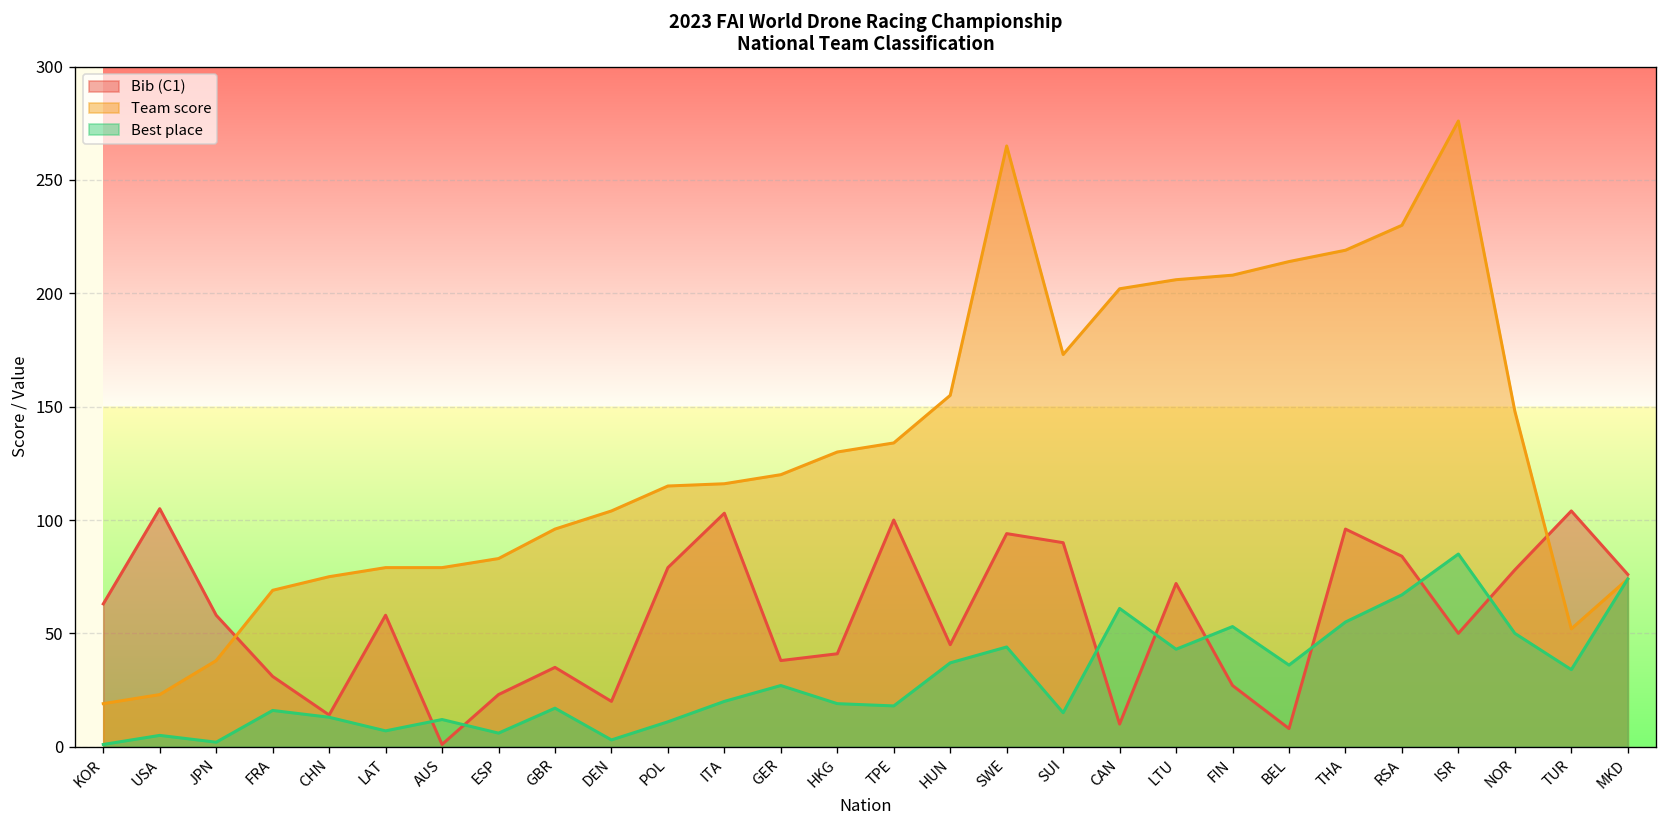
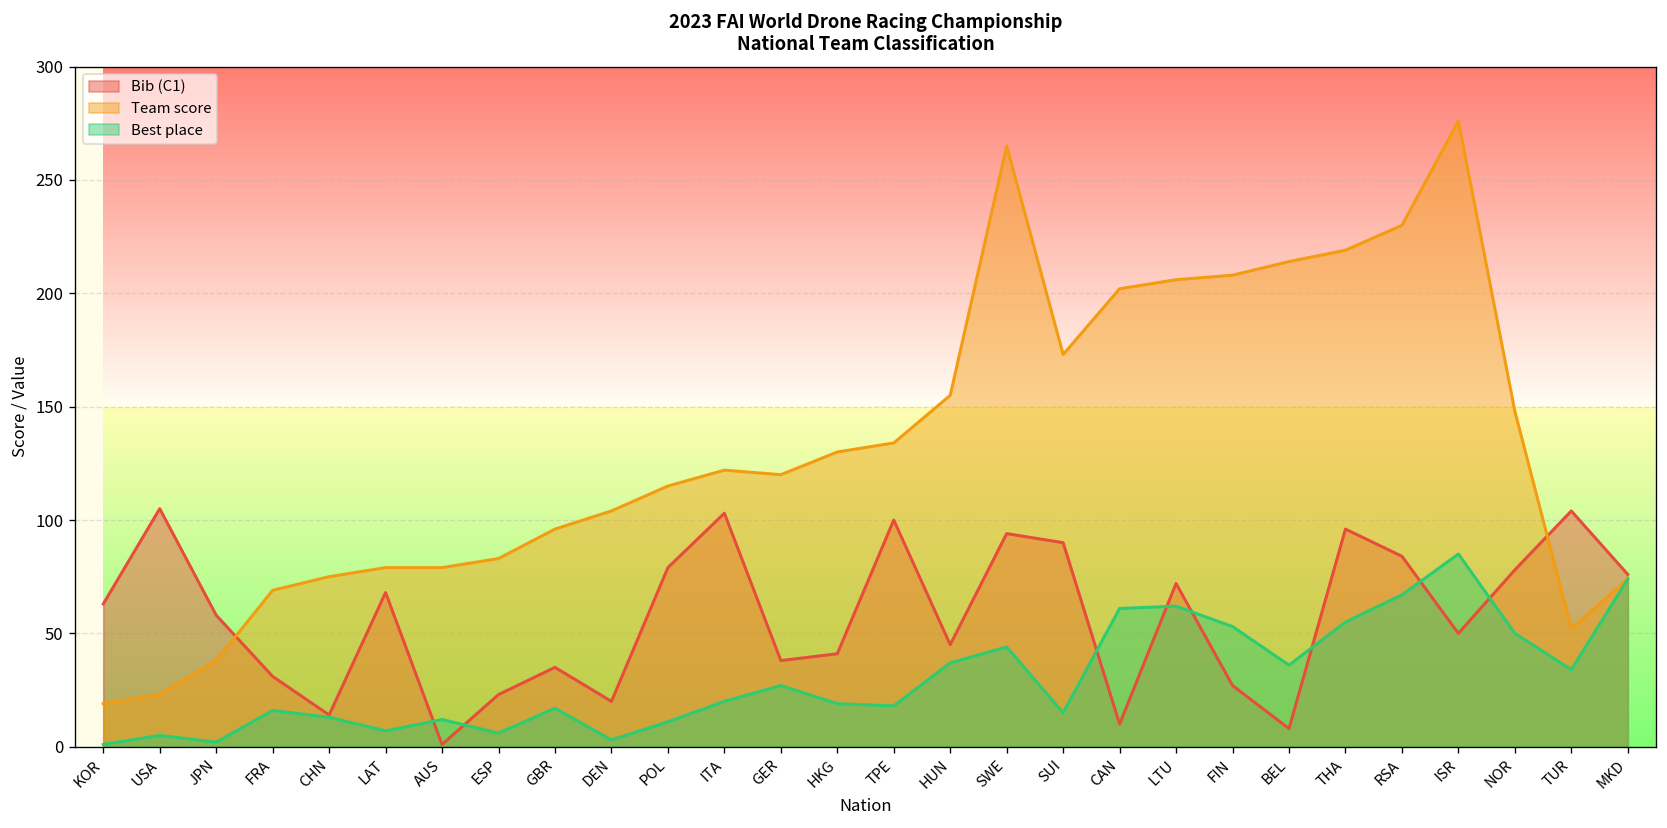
Bib (C1), LAT: 58 -> 68
Team score, ITA: 116 -> 122
Best place, LTU: 43 -> 62
